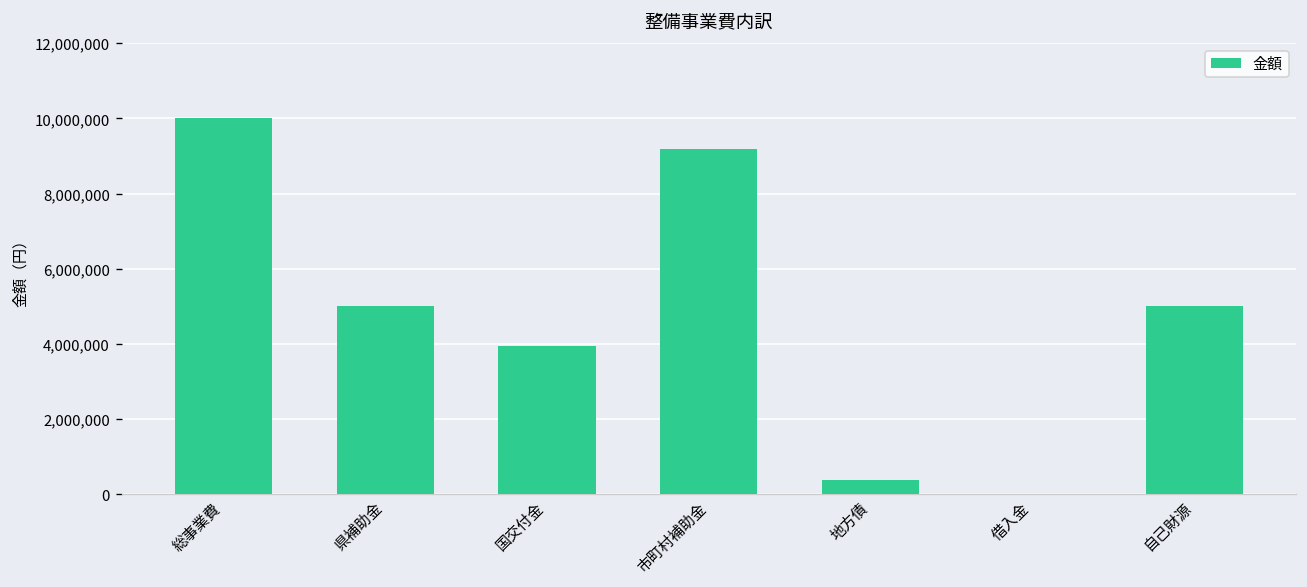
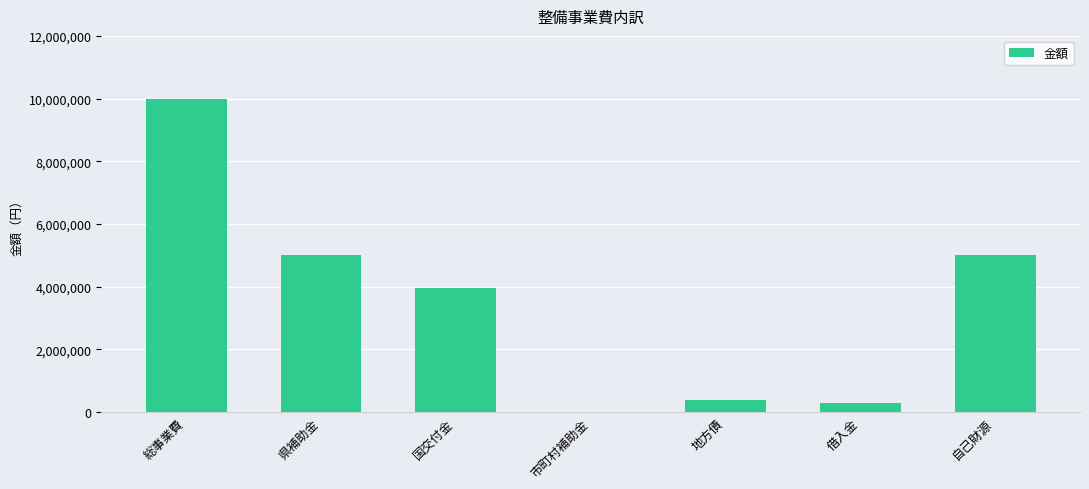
市町村補助金: 9,200,000 -> 0
借入金: 0 -> 300,000
